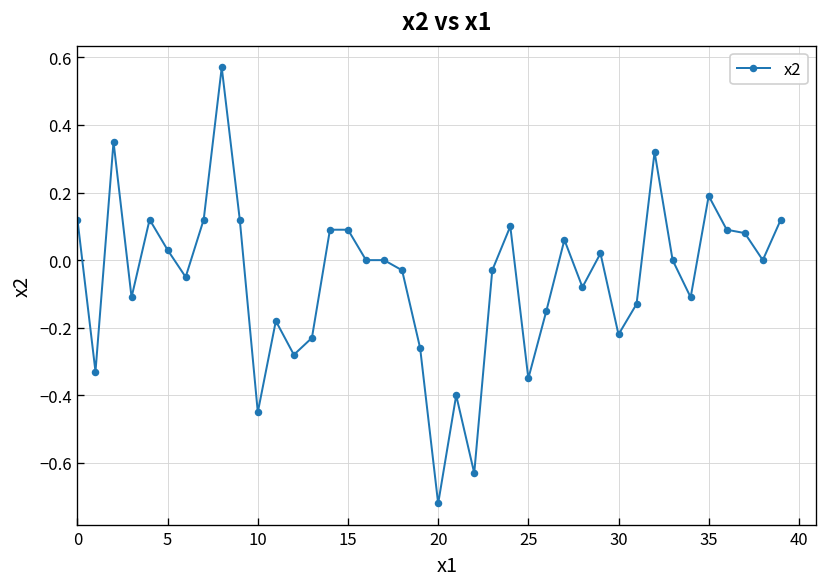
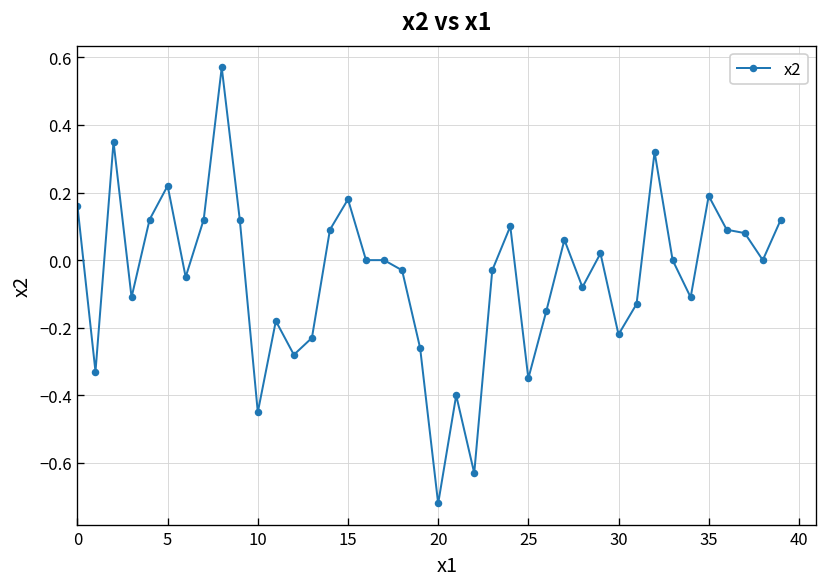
0: 0.12 -> 0.16
5: 0.03 -> 0.22
15: 0.09 -> 0.18
